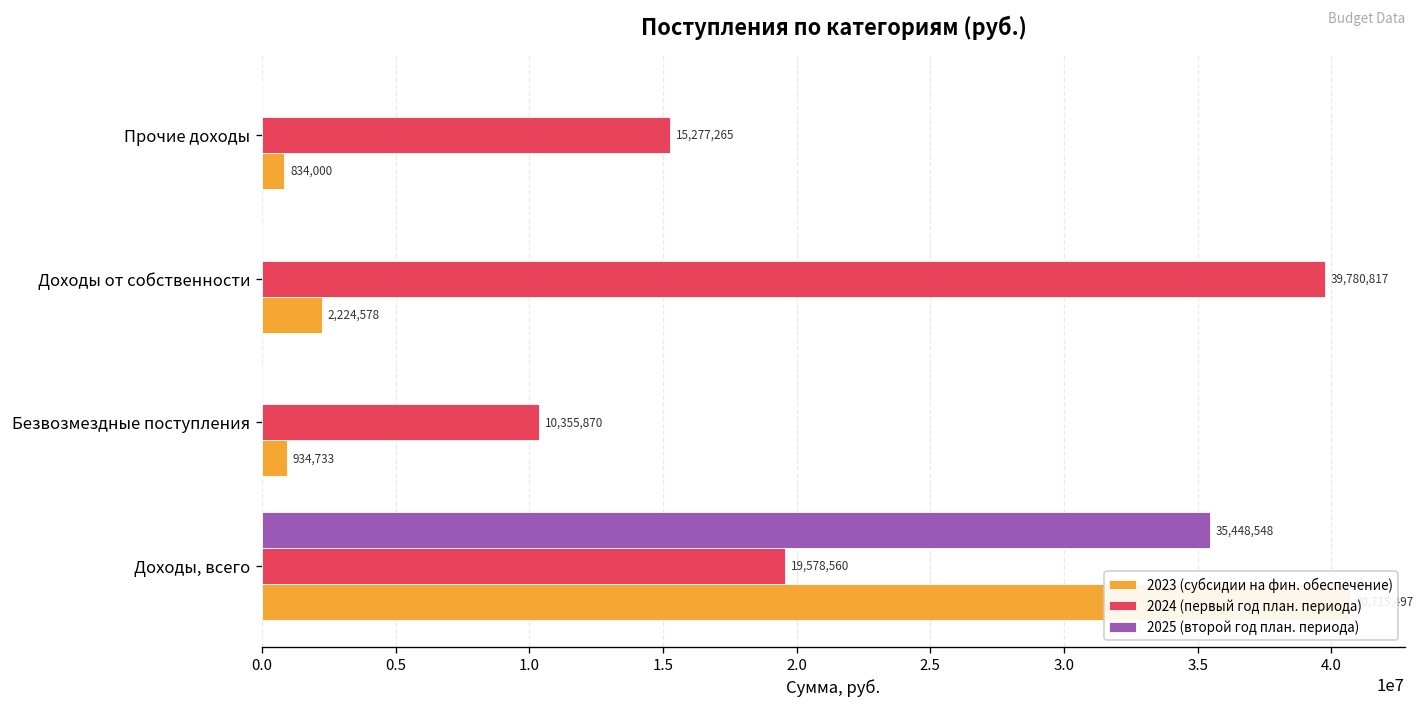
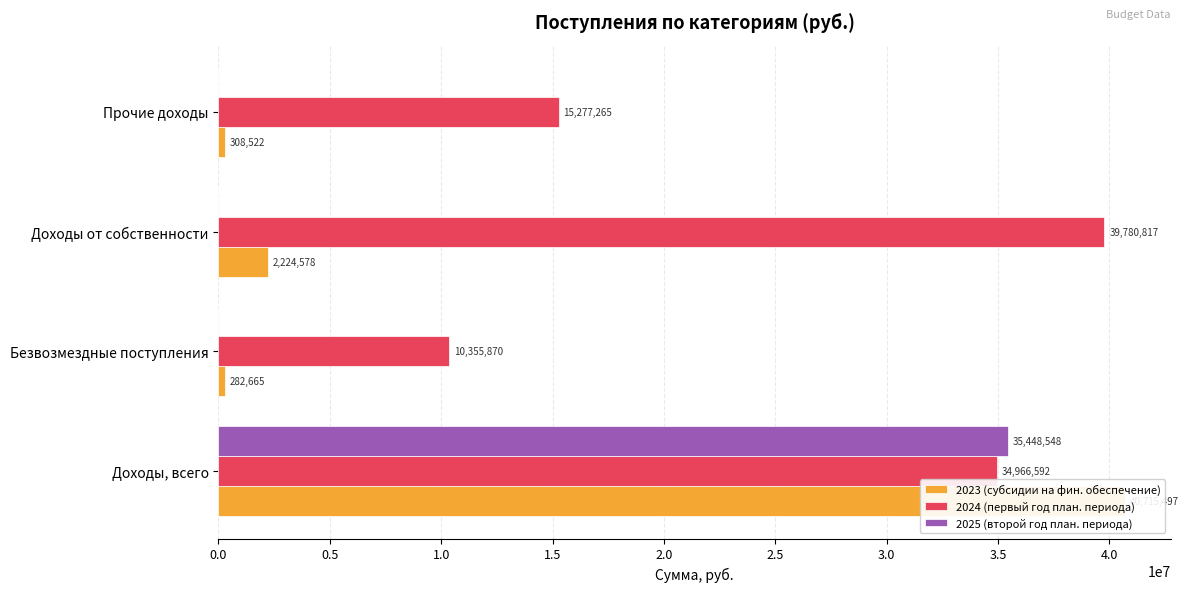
2023 (субсидии на фин. обеспечение), Прочие доходы: 834,000 -> 308,522
2023 (субсидии на фин. обеспечение), Безвозмездные поступления: 934,733 -> 282,665
2024 (первый год план. периода), Доходы, всего: 19,578,560 -> 34,966,592
